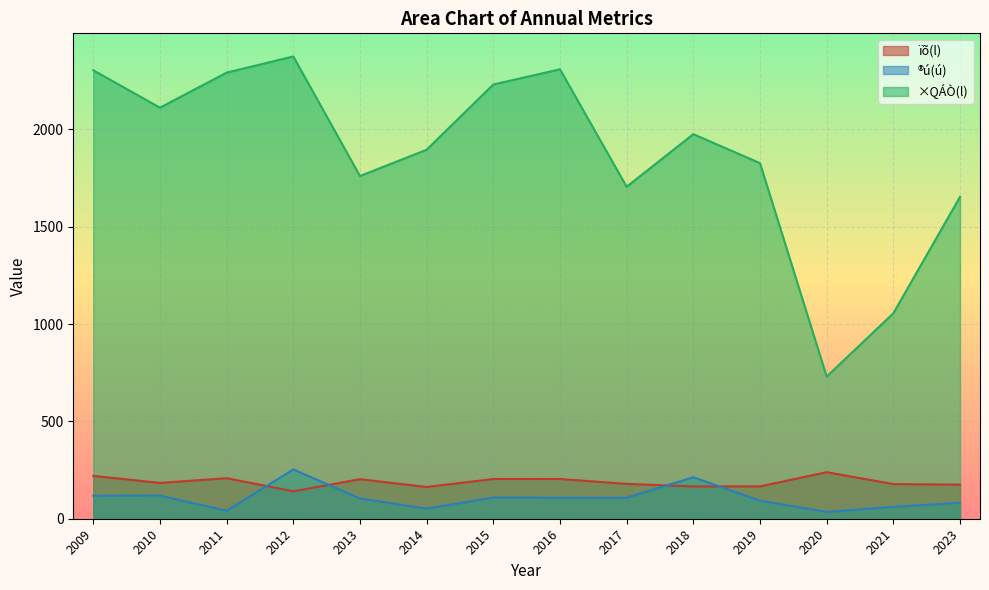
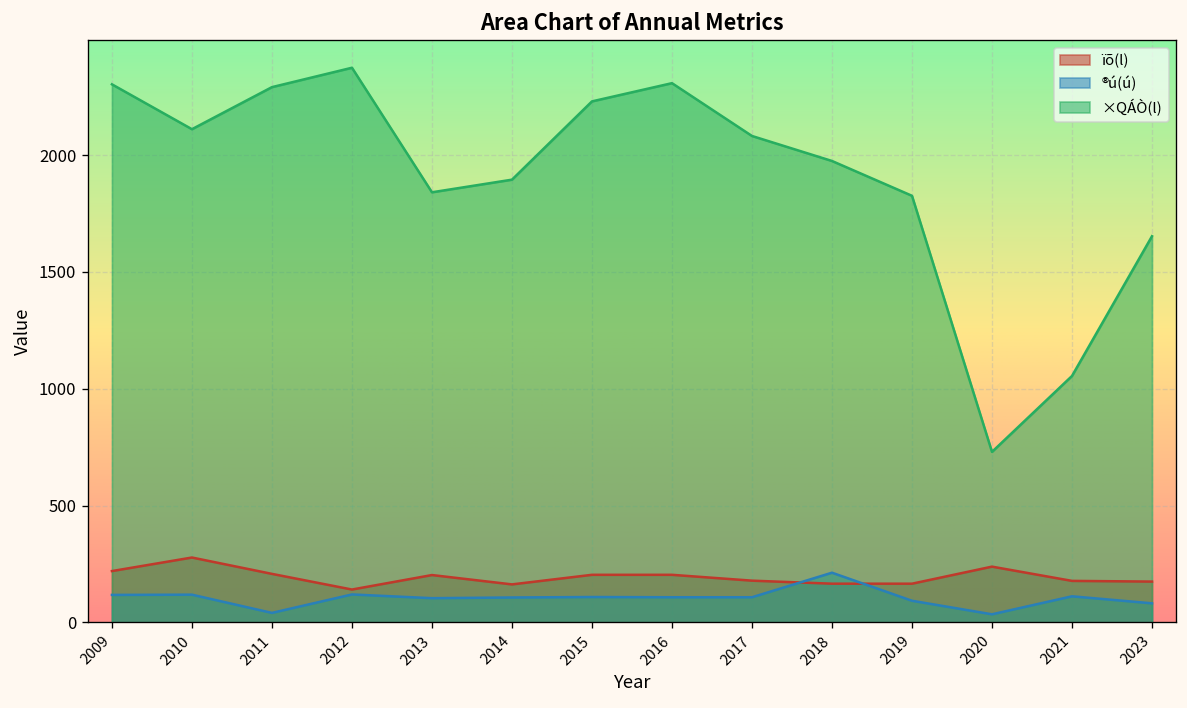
ïõ(l), 2010: 180 -> 280
®ú(ú), 2012: 250 -> 120
×QÁÒ(l), 2013: 1760 -> 1840
®ú(ú), 2014: 50 -> 110
×QÁÒ(l), 2017: 1710 -> 2080
®ú(ú), 2021: 60 -> 110
